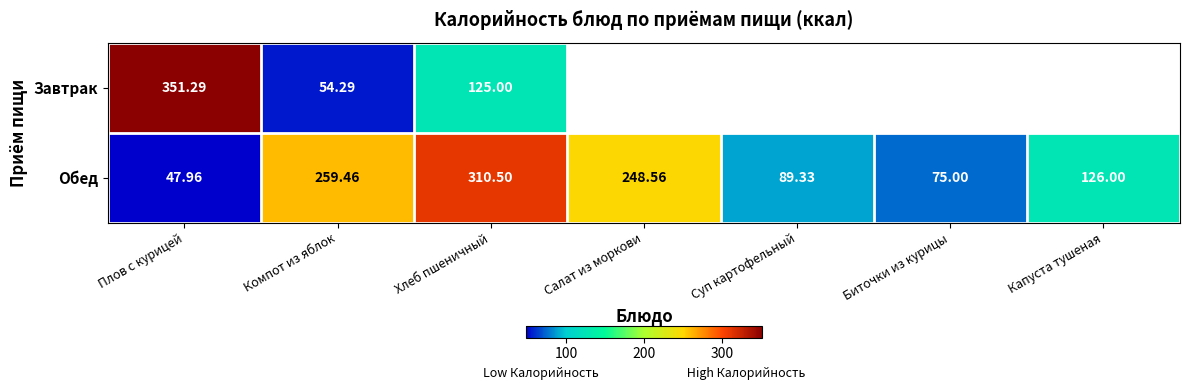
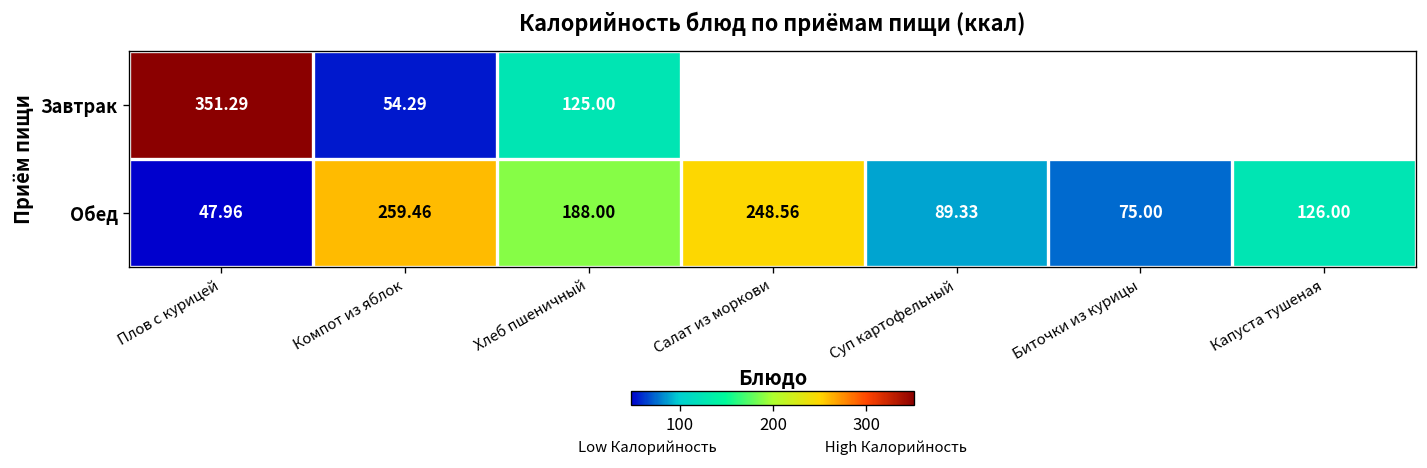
Обед, Хлеб пшеничный: 310.50 -> 188.00
